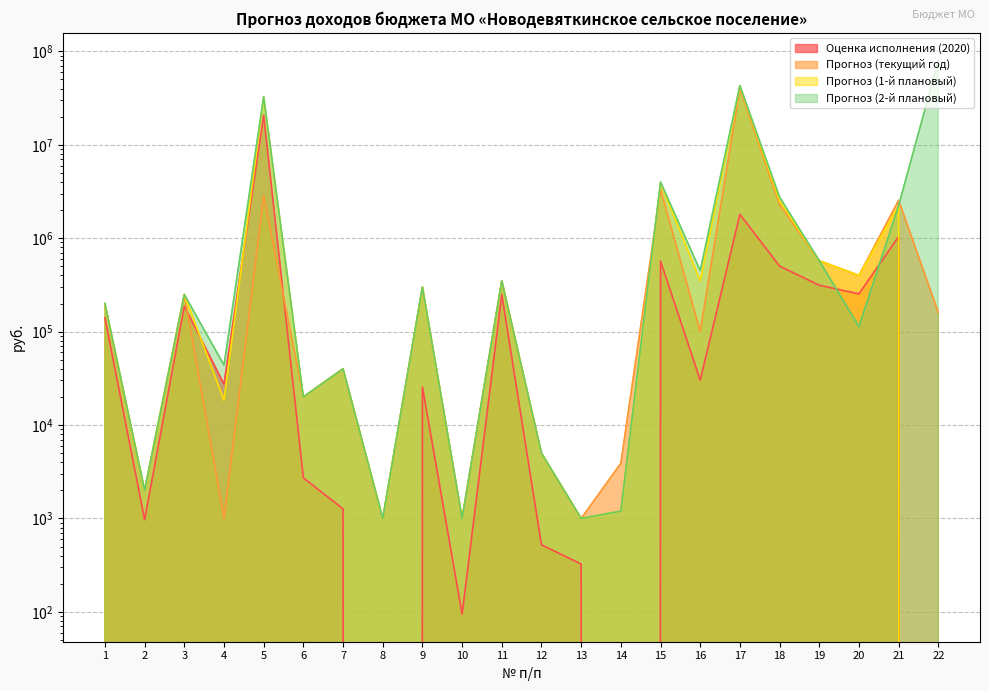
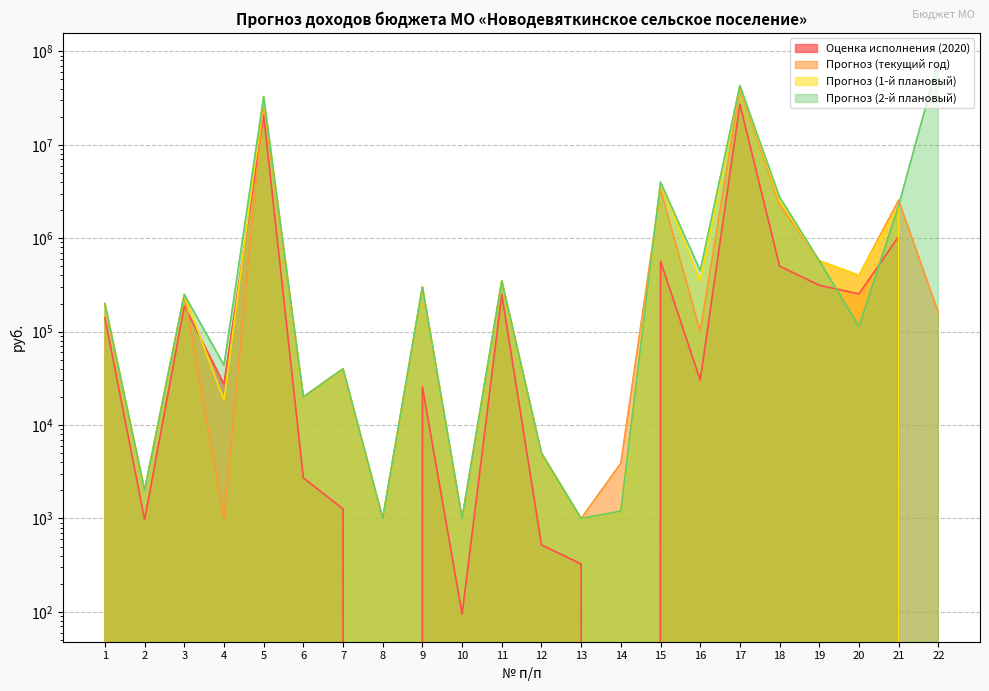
Прогноз (текущий год), 5: 2900000 -> 29000000
Оценка исполнения (2020), 17: 1800000 -> 27000000
